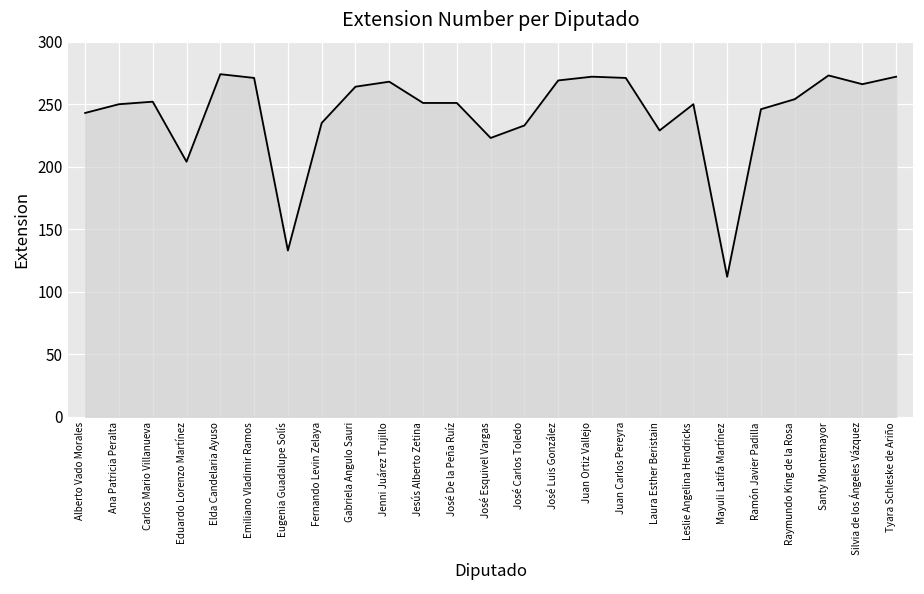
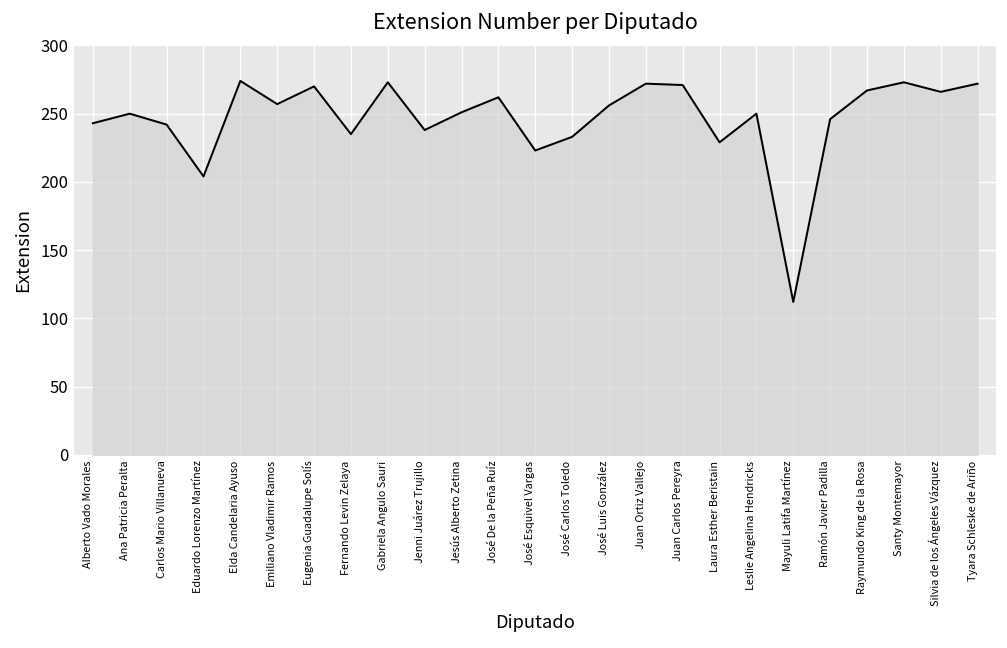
Carlos Mario Villanueva: 252 -> 242
Emiliano Vladimir Ramos: 271 -> 257
Eugenia Guadalupe Solís: 133 -> 270
Gabriela Angulo Sauri: 264 -> 273
Jenni Juárez Trujillo: 268 -> 238
José De la Peña Ruíz: 251 -> 262
José Luis González: 269 -> 256
Raymundo King de la Rosa: 254 -> 267
